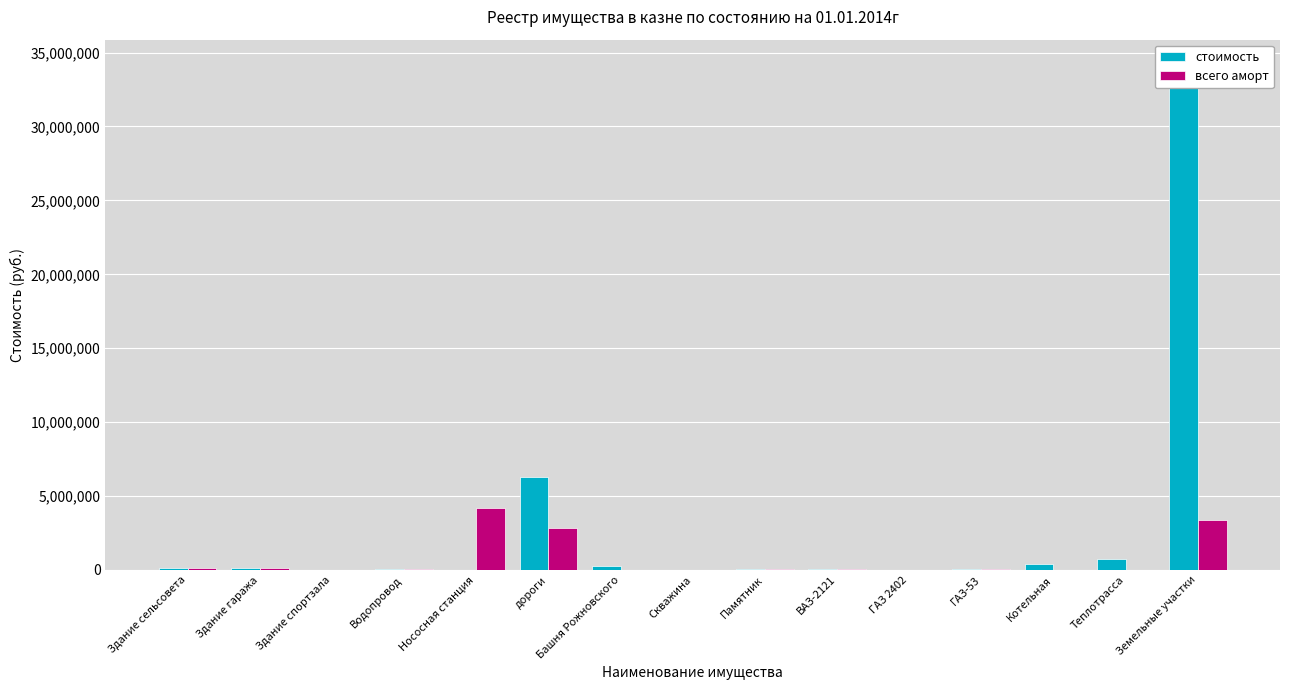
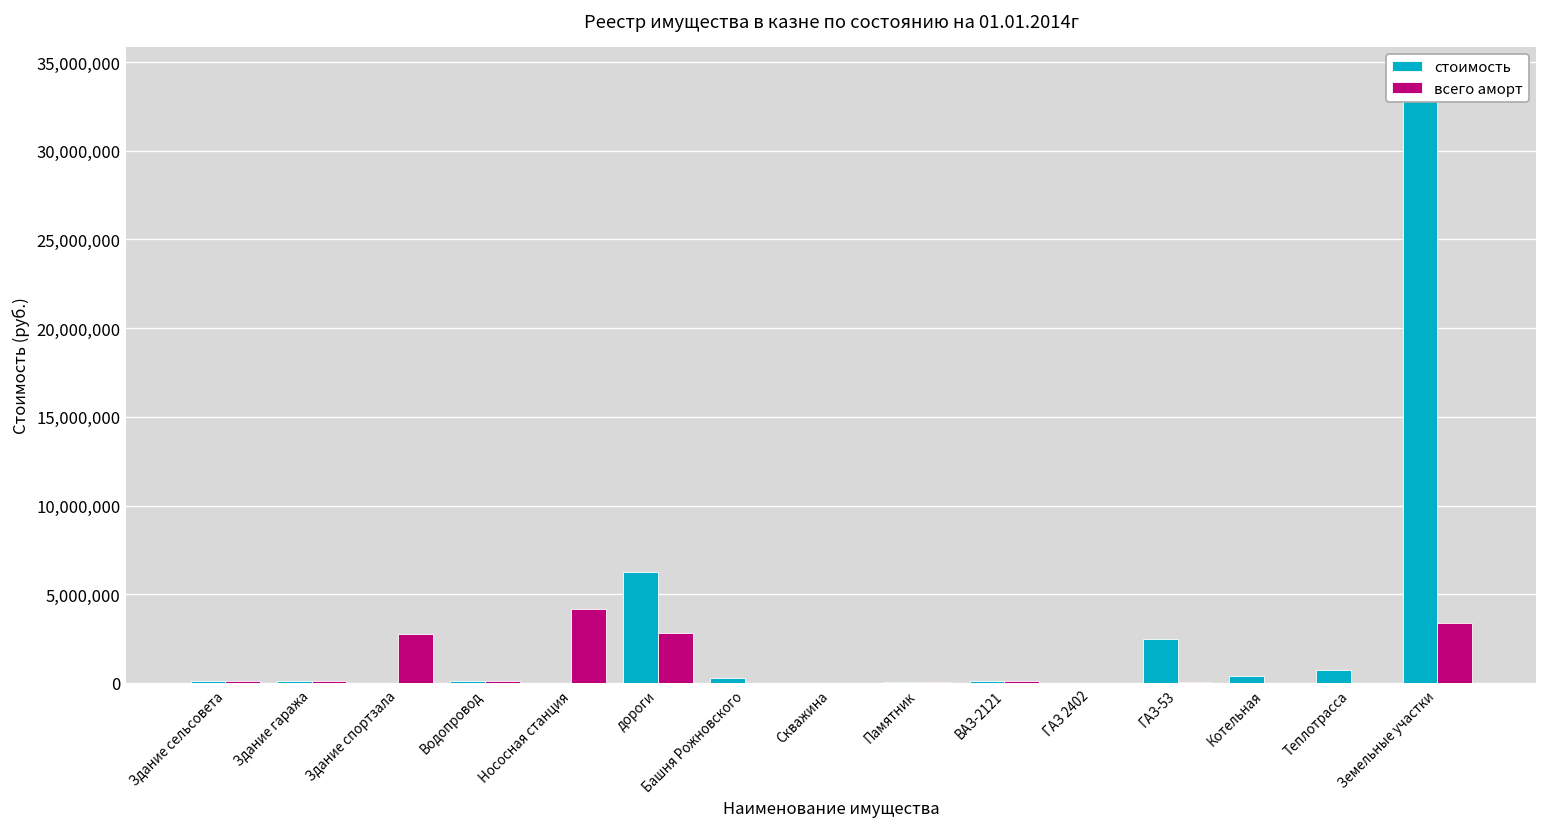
всего аморт, Здание спортзала: 0 -> 2,800,000
стоимость, ГАЗ-53: 100,000 -> 2,500,000
